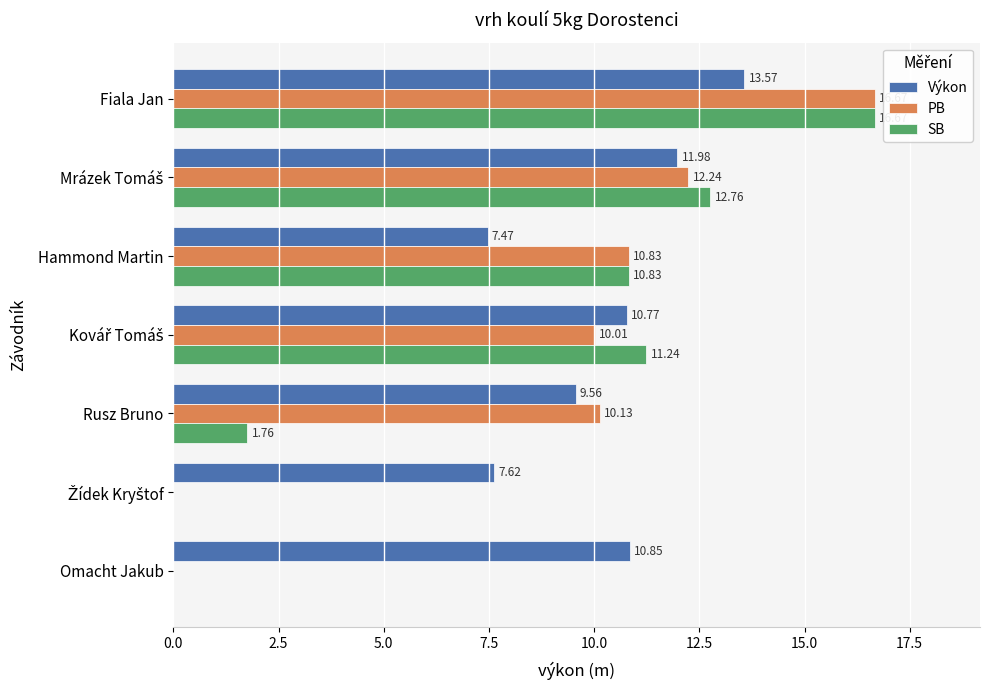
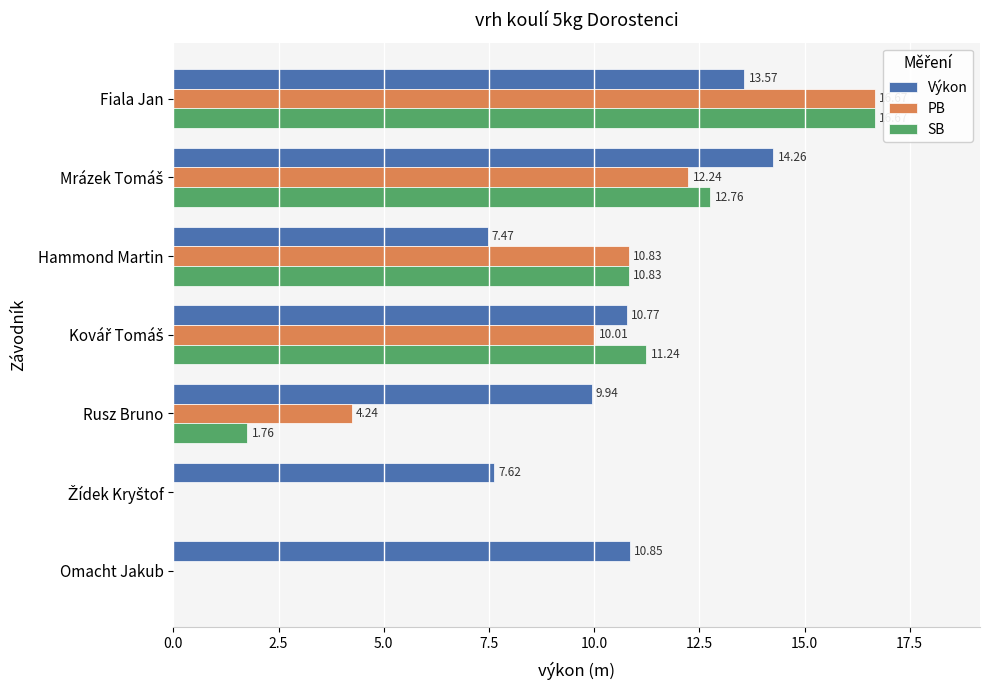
Výkon, Mrázek Tomáš: 11.98 -> 14.26
Výkon, Rusz Bruno: 9.56 -> 9.94
PB, Rusz Bruno: 10.13 -> 4.24
